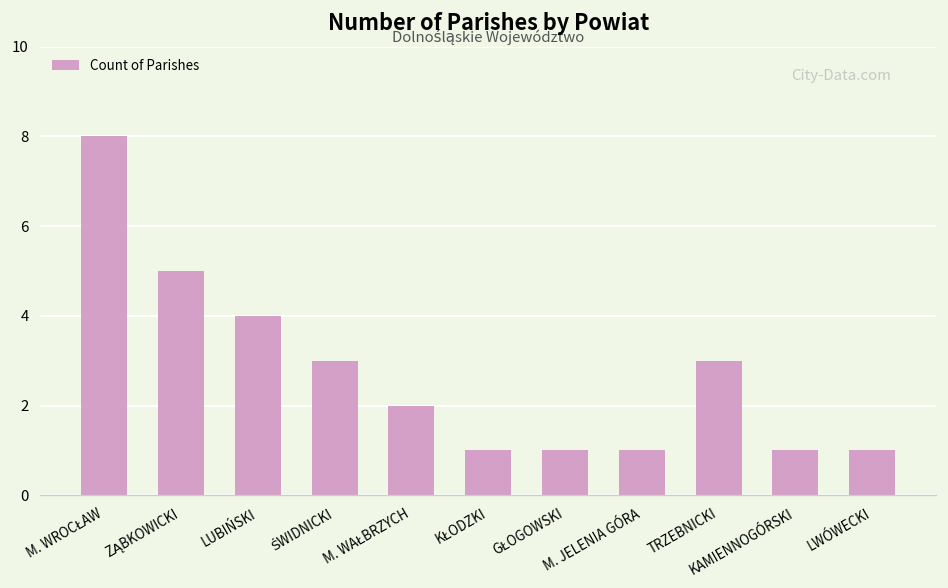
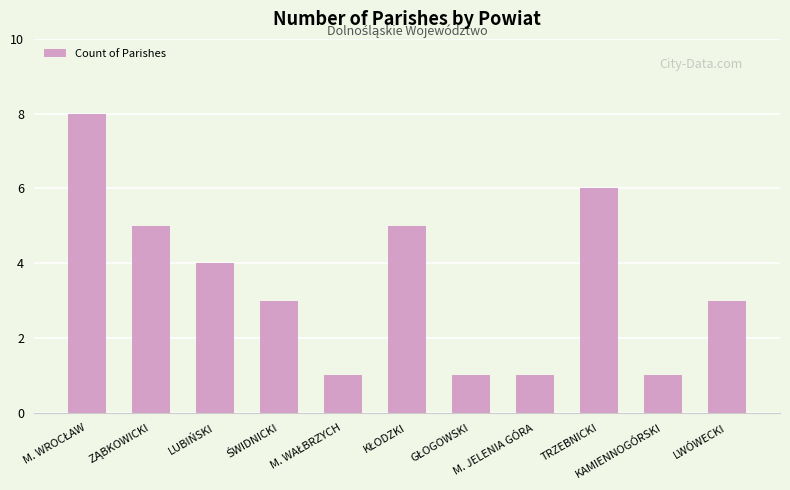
M. WAŁBRZYCH: 2 -> 1
KŁODZKI: 1 -> 5
TRZEBNICKI: 3 -> 6
LWÓWECKI: 1 -> 3
